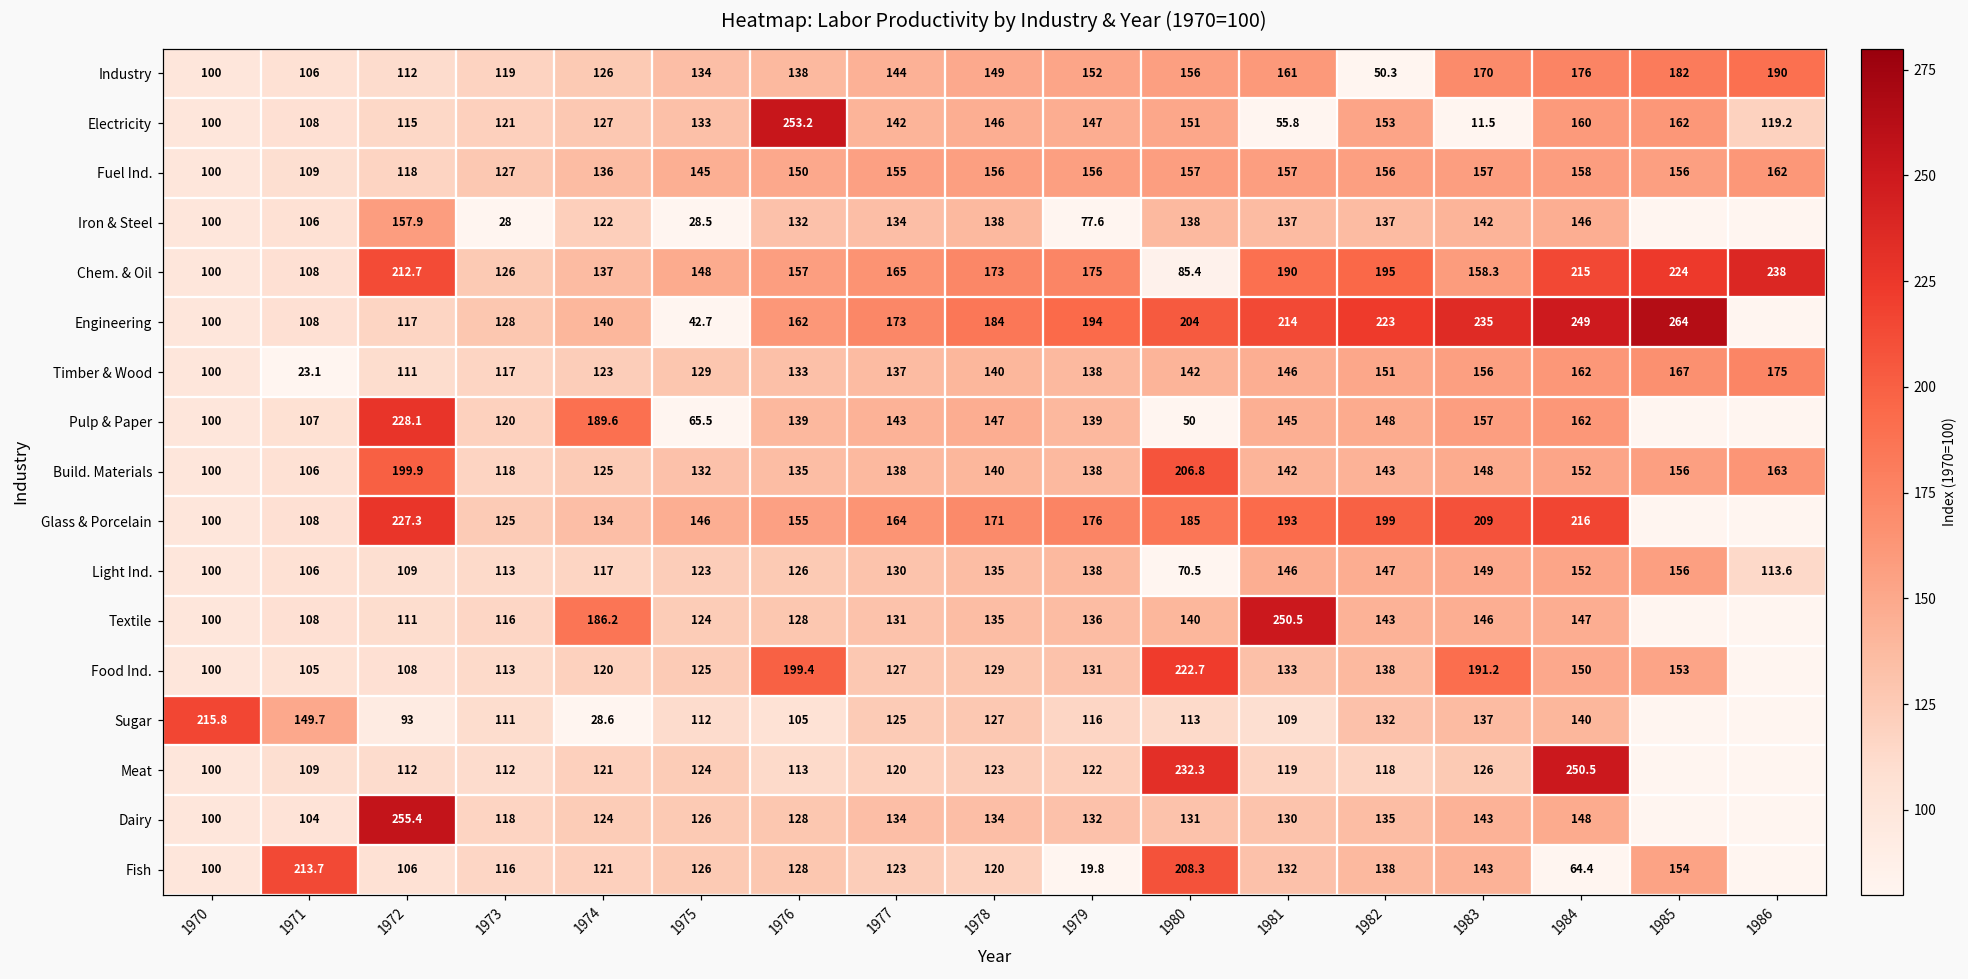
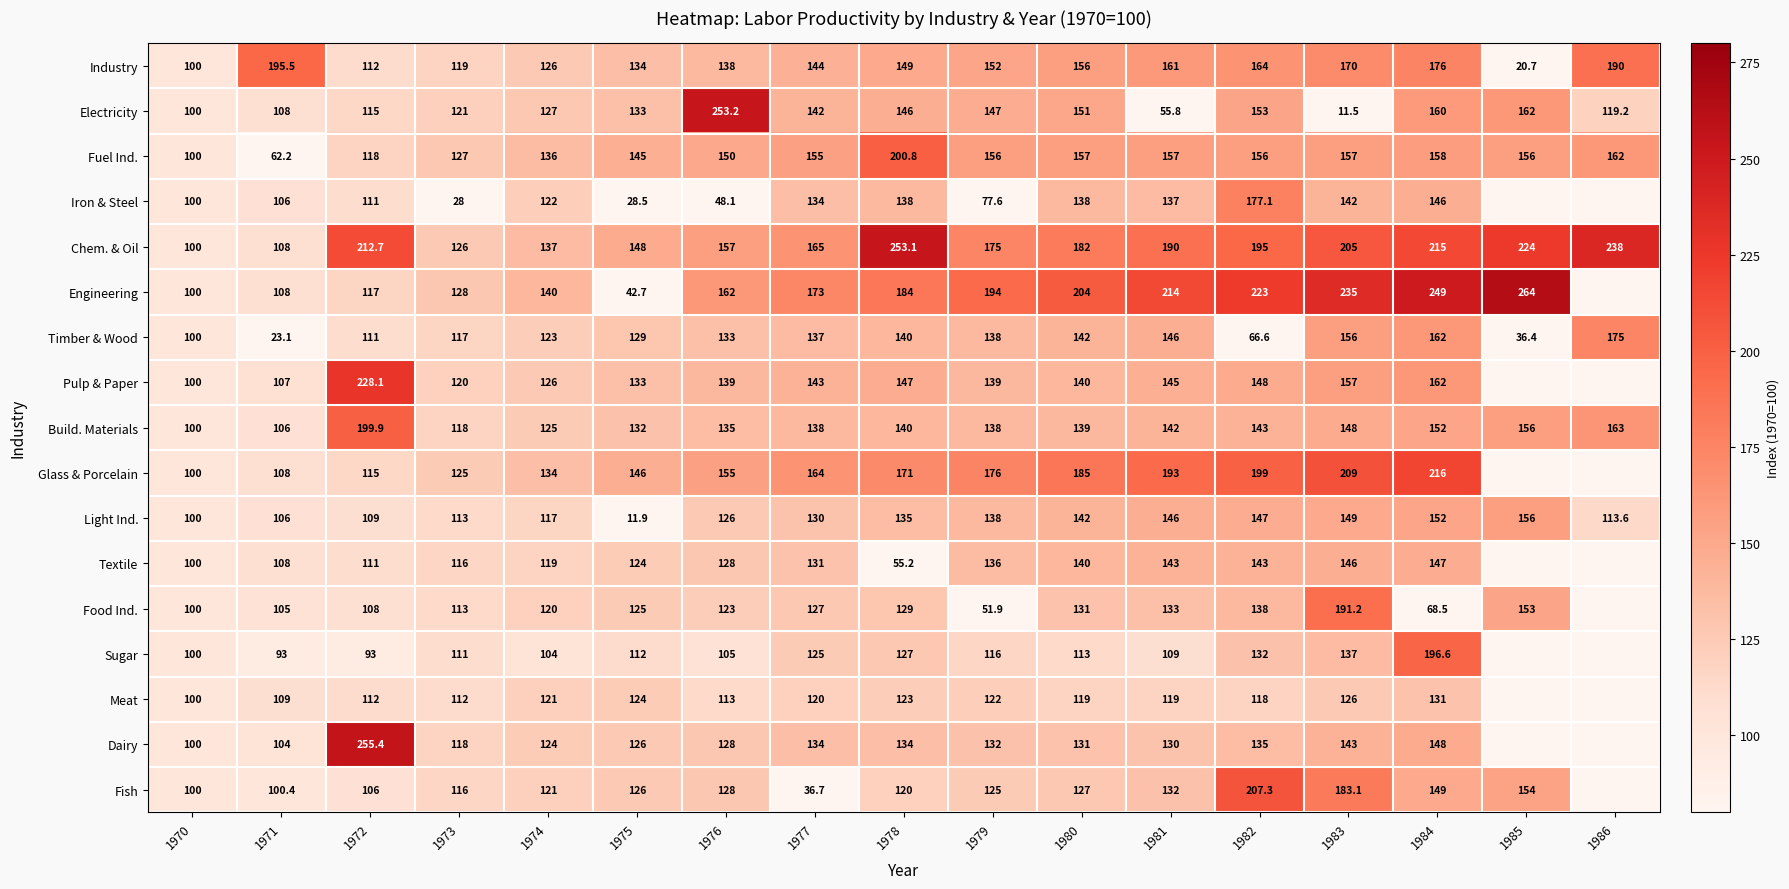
Industry, 1971: 106 -> 195.5
Industry, 1982: 50.3 -> 164
Industry, 1985: 182 -> 20.7
Fuel Ind., 1971: 109 -> 62.2
Fuel Ind., 1978: 156 -> 200.8
Iron & Steel, 1972: 157.9 -> 111
Iron & Steel, 1976: 132 -> 48.1
Iron & Steel, 1982: 137 -> 177.1
Chem. & Oil, 1978: 173 -> 253.1
Chem. & Oil, 1980: 85.4 -> 182
Chem. & Oil, 1983: 158.3 -> 205
Timber & Wood, 1982: 151 -> 66.6
Timber & Wood, 1985: 167 -> 36.4
Pulp & Paper, 1974: 189.6 -> 126
Pulp & Paper, 1975: 65.5 -> 133
Pulp & Paper, 1980: 50 -> 140
Build. Materials, 1980: 206.8 -> 139
Glass & Porcelain, 1972: 227.3 -> 115
Light Ind., 1975: 123 -> 11.9
Light Ind., 1980: 70.5 -> 142
Textile, 1974: 186.2 -> 119
Textile, 1978: 135 -> 55.2
Textile, 1981: 250.5 -> 143
Food Ind., 1976: 199.4 -> 123
Food Ind., 1979: 131 -> 51.9
Food Ind., 1980: 222.7 -> 131
Food Ind., 1984: 150 -> 68.5
Sugar, 1970: 215.8 -> 100
Sugar, 1971: 149.7 -> 93
Sugar, 1974: 28.6 -> 104
Sugar, 1984: 140 -> 196.6
Meat, 1980: 232.3 -> 119
Meat, 1984: 250.5 -> 131
Fish, 1971: 213.7 -> 100.4
Fish, 1977: 123 -> 36.7
Fish, 1979: 19.8 -> 125
Fish, 1980: 208.3 -> 127
Fish, 1982: 138 -> 207.3
Fish, 1983: 143 -> 183.1
Fish, 1984: 64.4 -> 149
